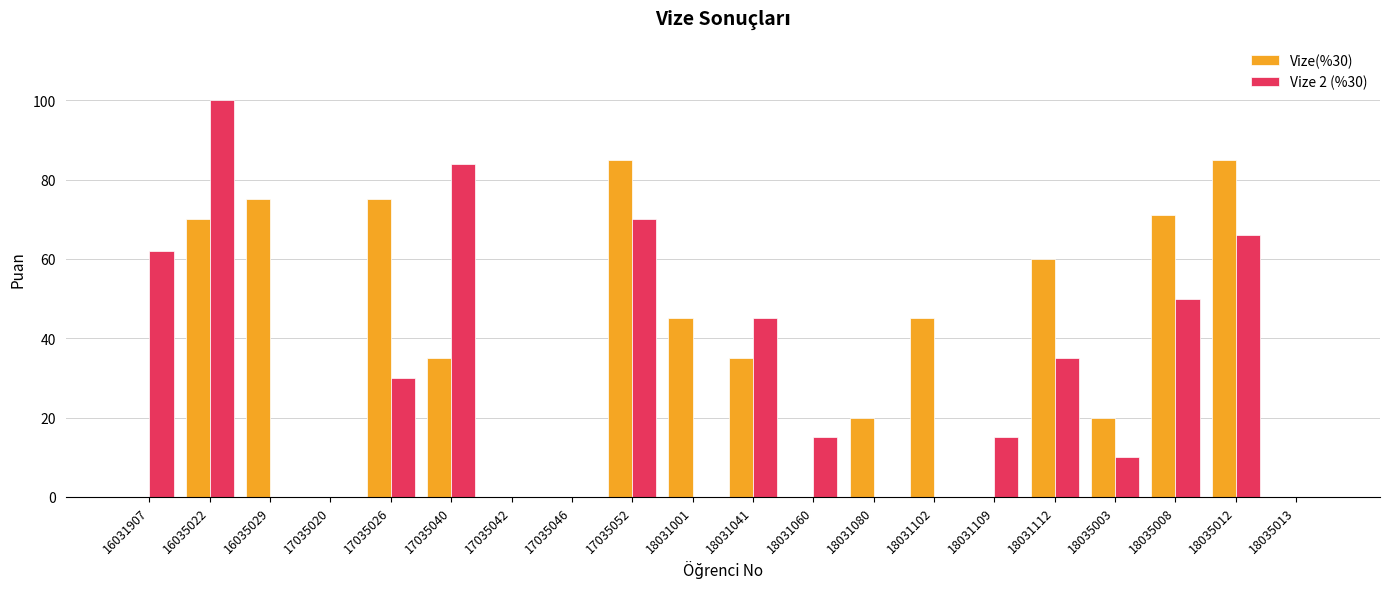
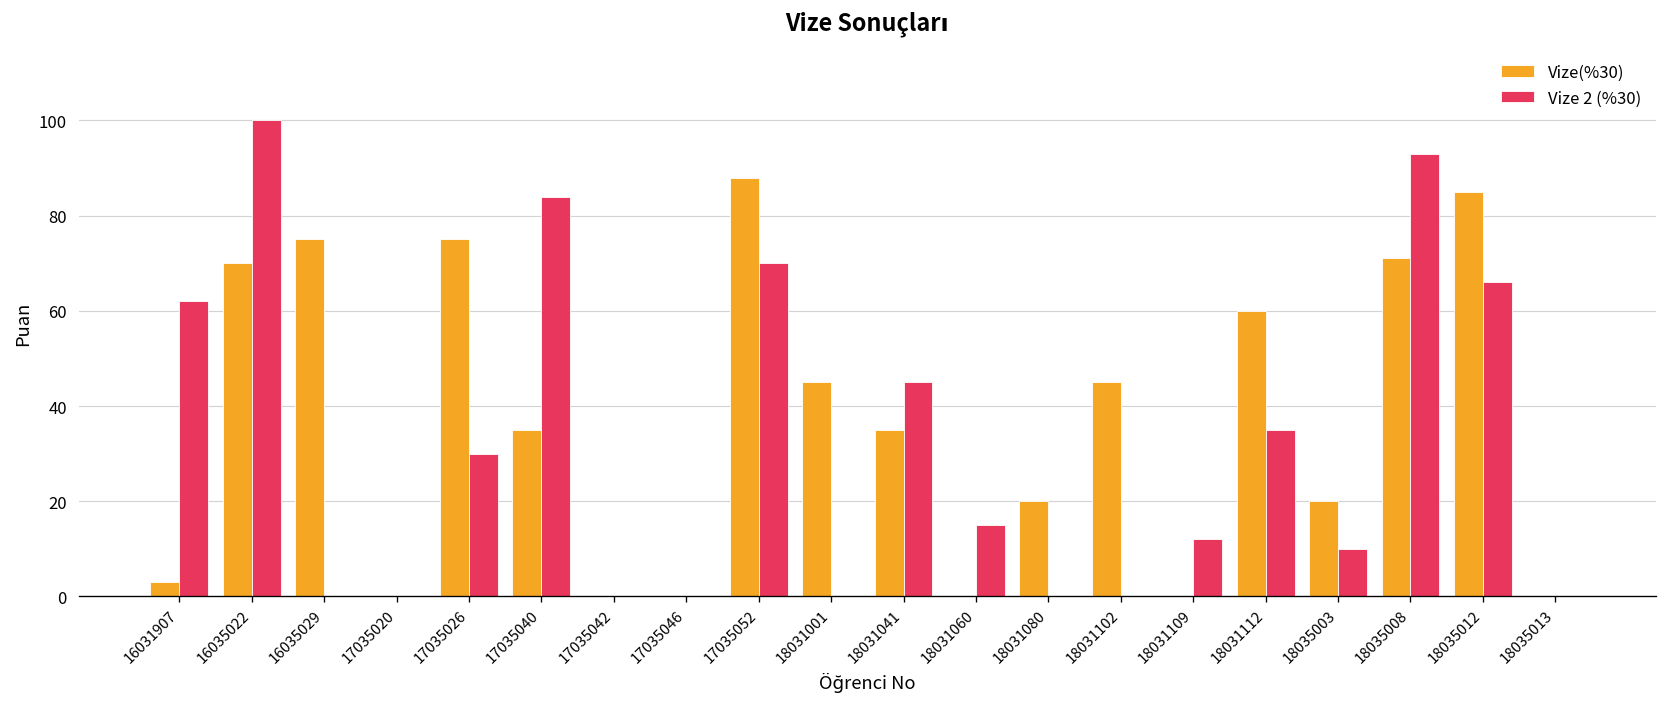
Vize(%30), 16031907: 0 -> 3
Vize(%30), 17035052: 85 -> 88
Vize 2 (%30), 18031109: 15 -> 12
Vize 2 (%30), 18035008: 50 -> 93
